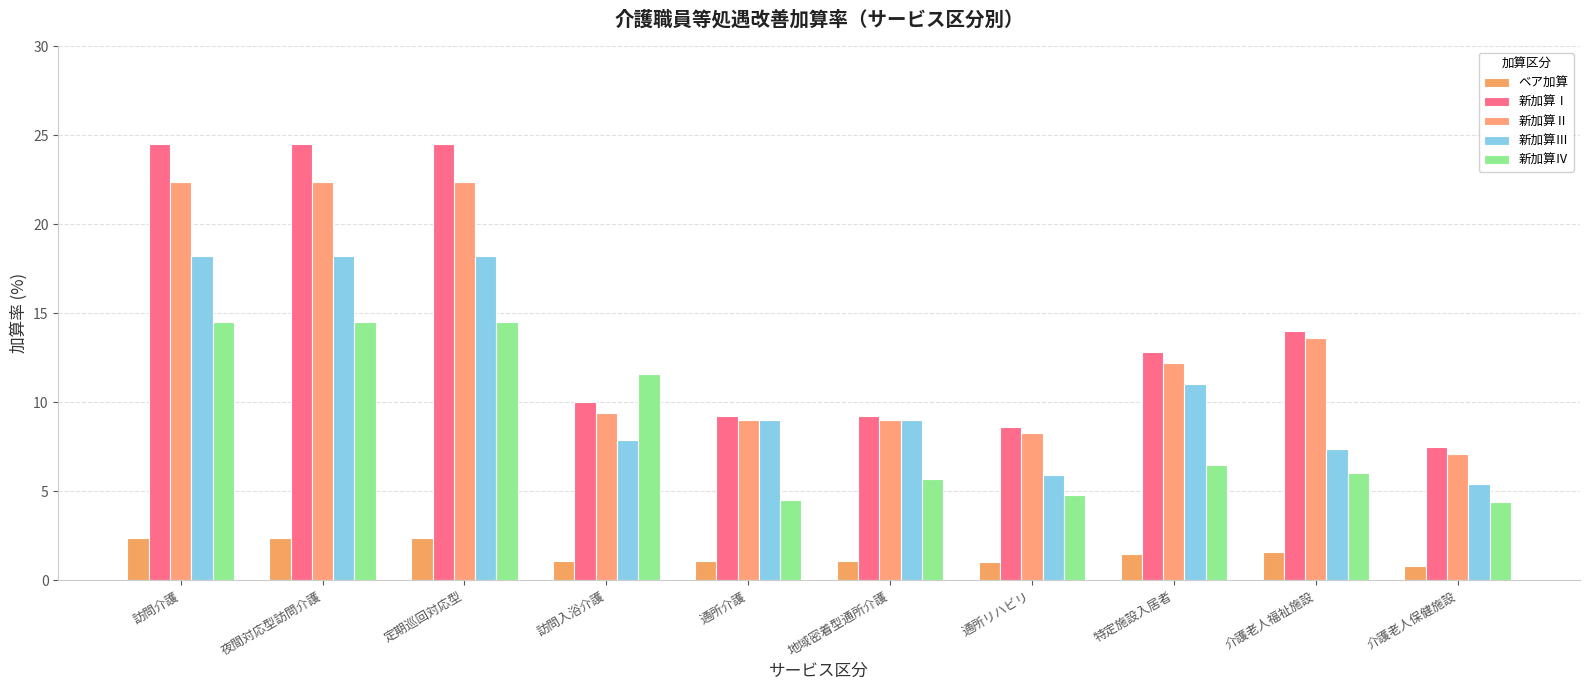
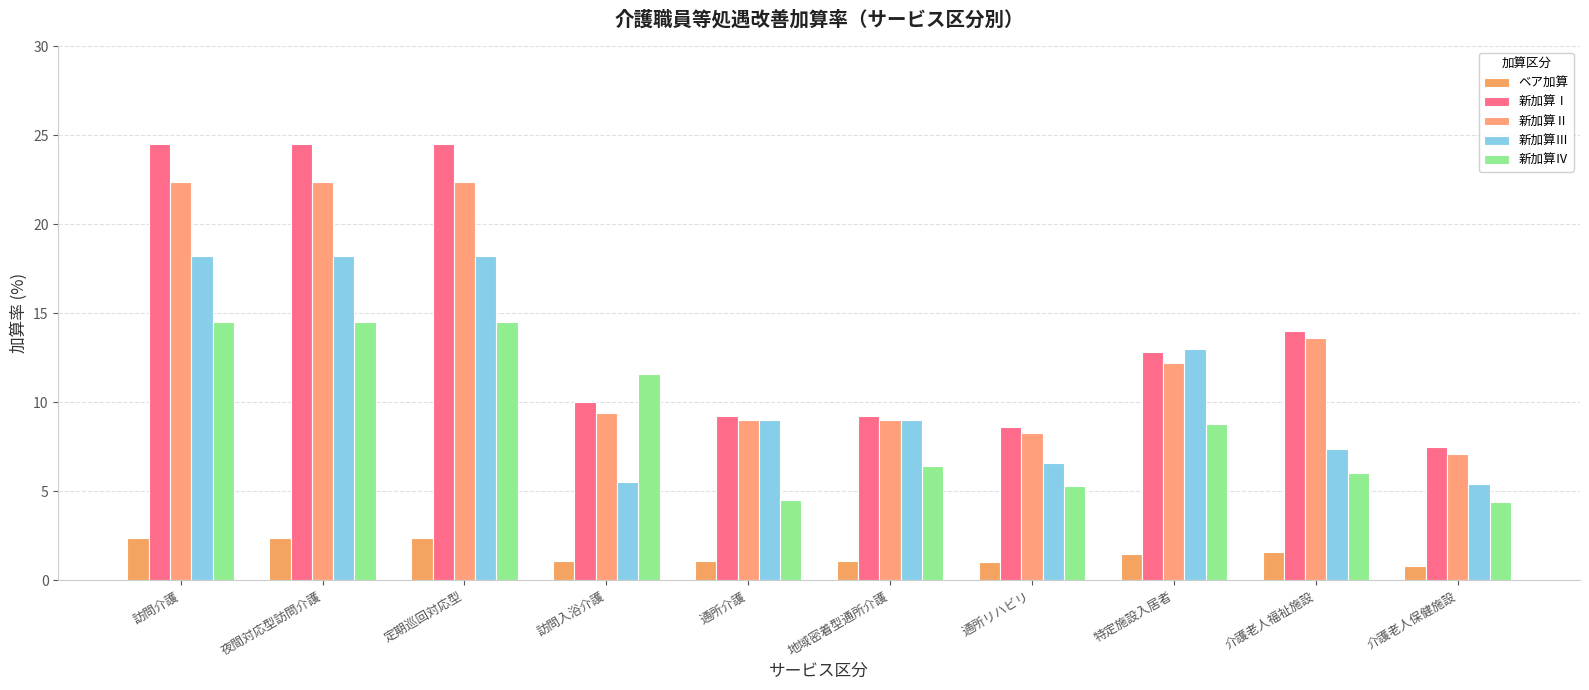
新加算Ⅲ, 訪問入浴介護: 7.9 -> 5.5
新加算Ⅳ, 地域密着型通所介護: 5.7 -> 6.4
新加算Ⅲ, 通所リハビリ: 5.9 -> 6.6
新加算Ⅳ, 通所リハビリ: 4.8 -> 5.3
新加算Ⅲ, 特定施設入居者: 11.0 -> 13.0
新加算Ⅳ, 特定施設入居者: 6.5 -> 8.8
